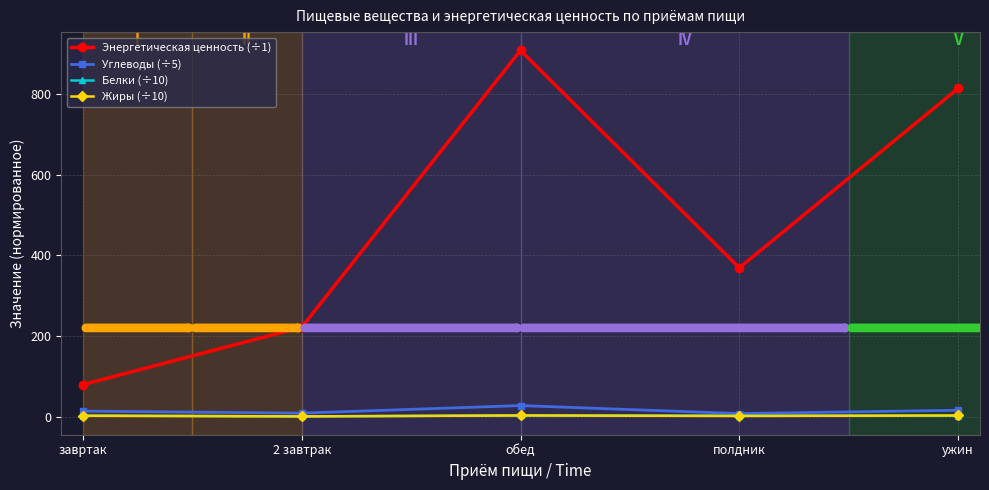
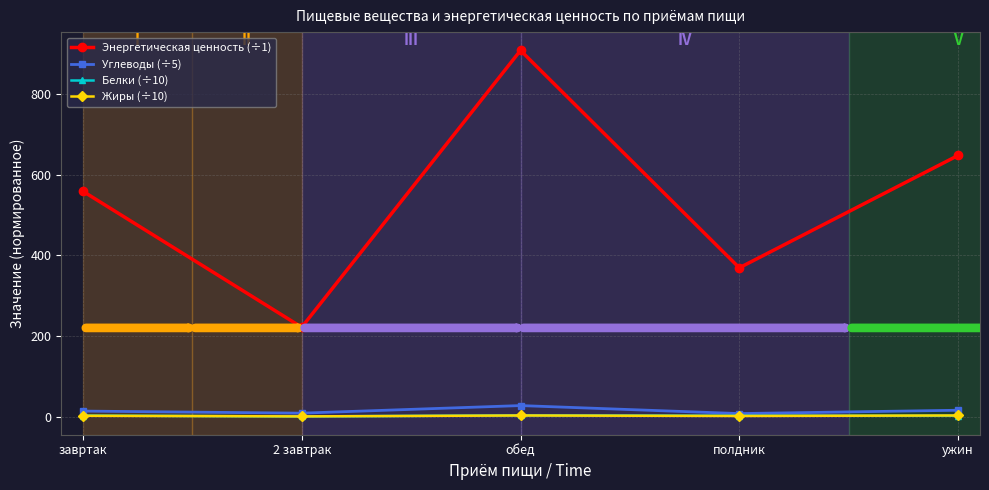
Энергетическая ценность (÷1), завртак: 80 -> 560
Энергетическая ценность (÷1), ужин: 810 -> 650
